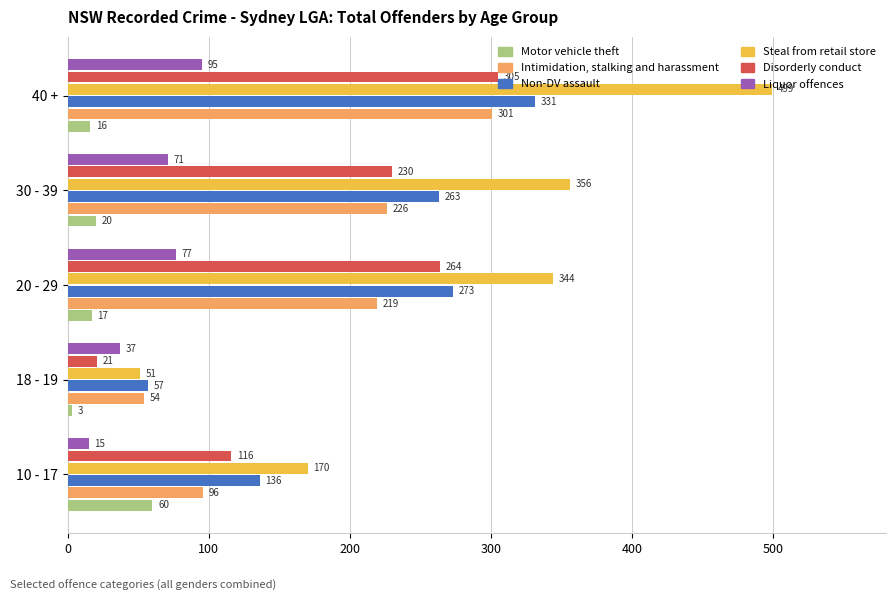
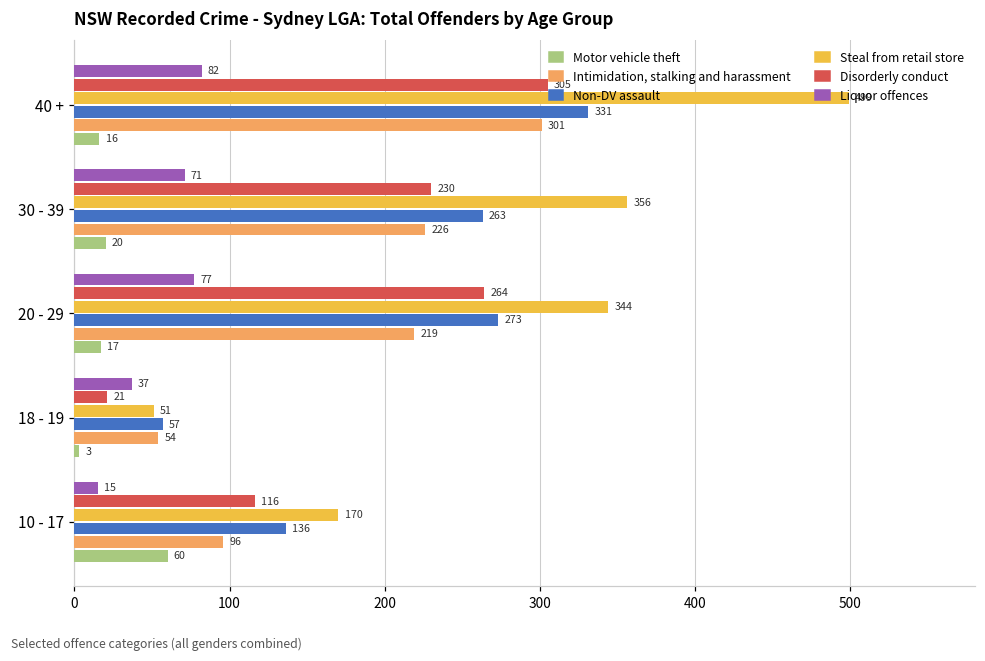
Liquor offences, 40 +: 95 -> 82
